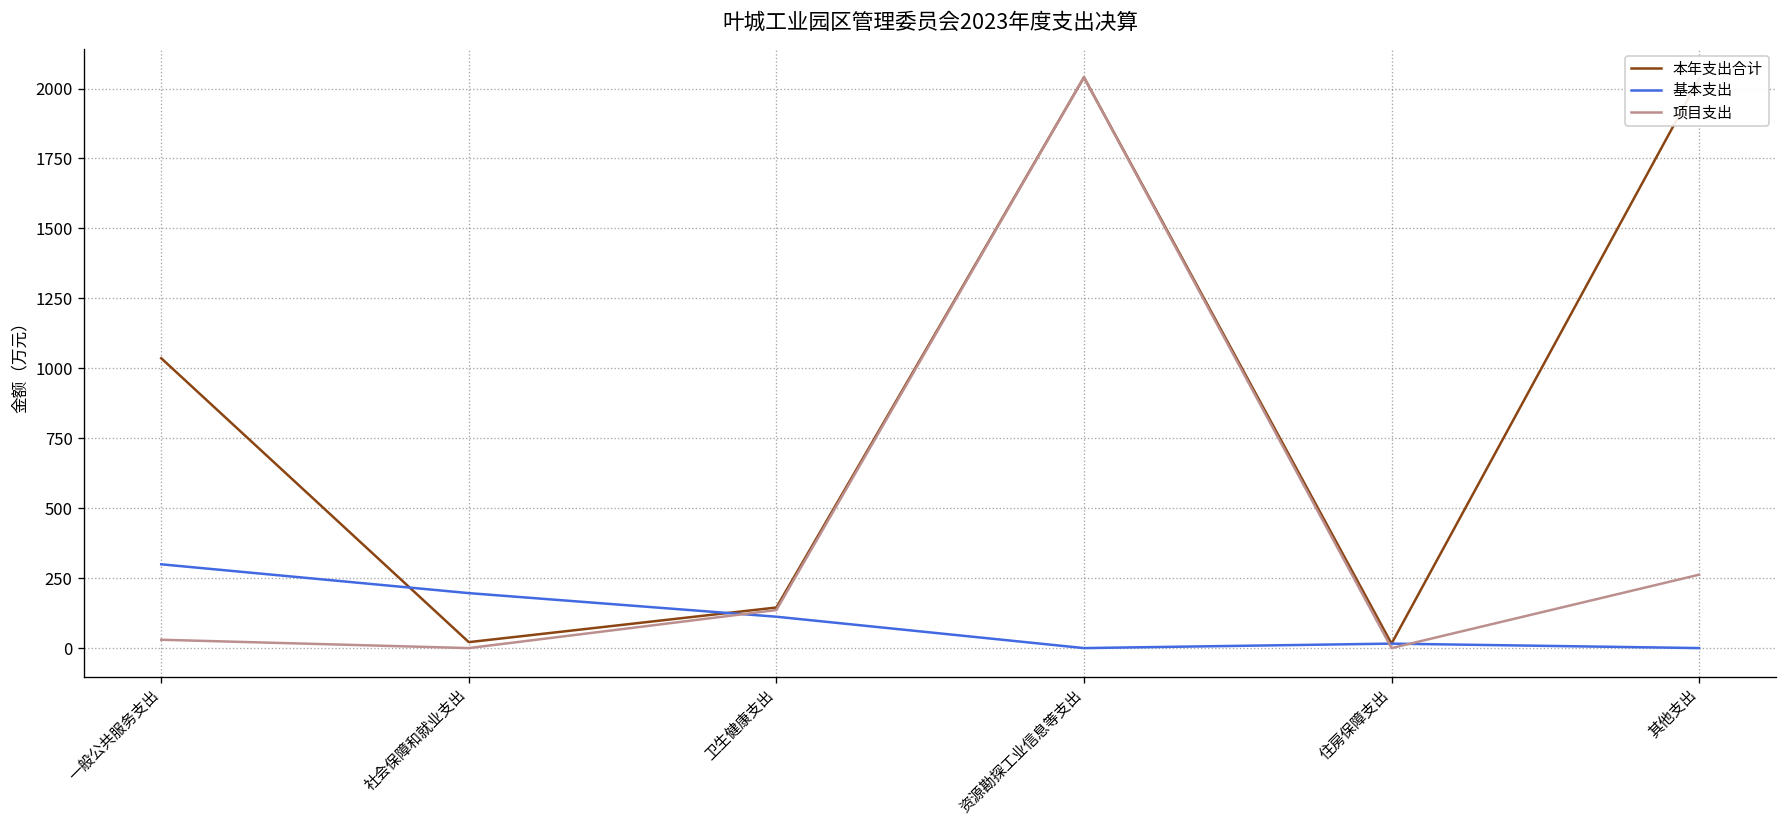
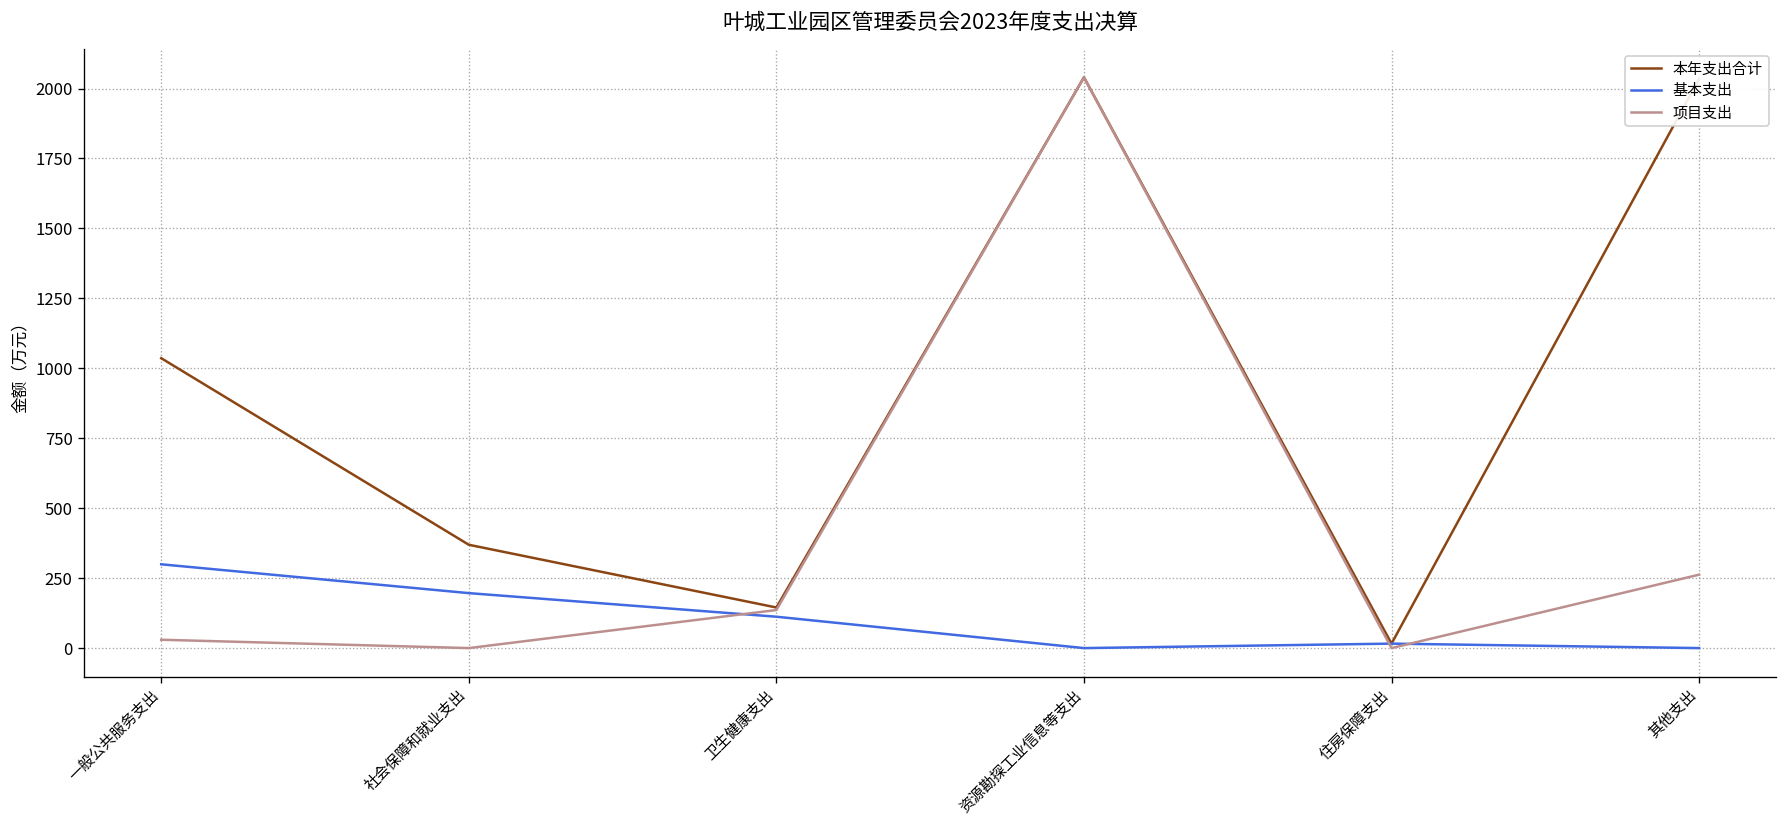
本年支出合计, 社会保障和就业支出: 20 -> 370
